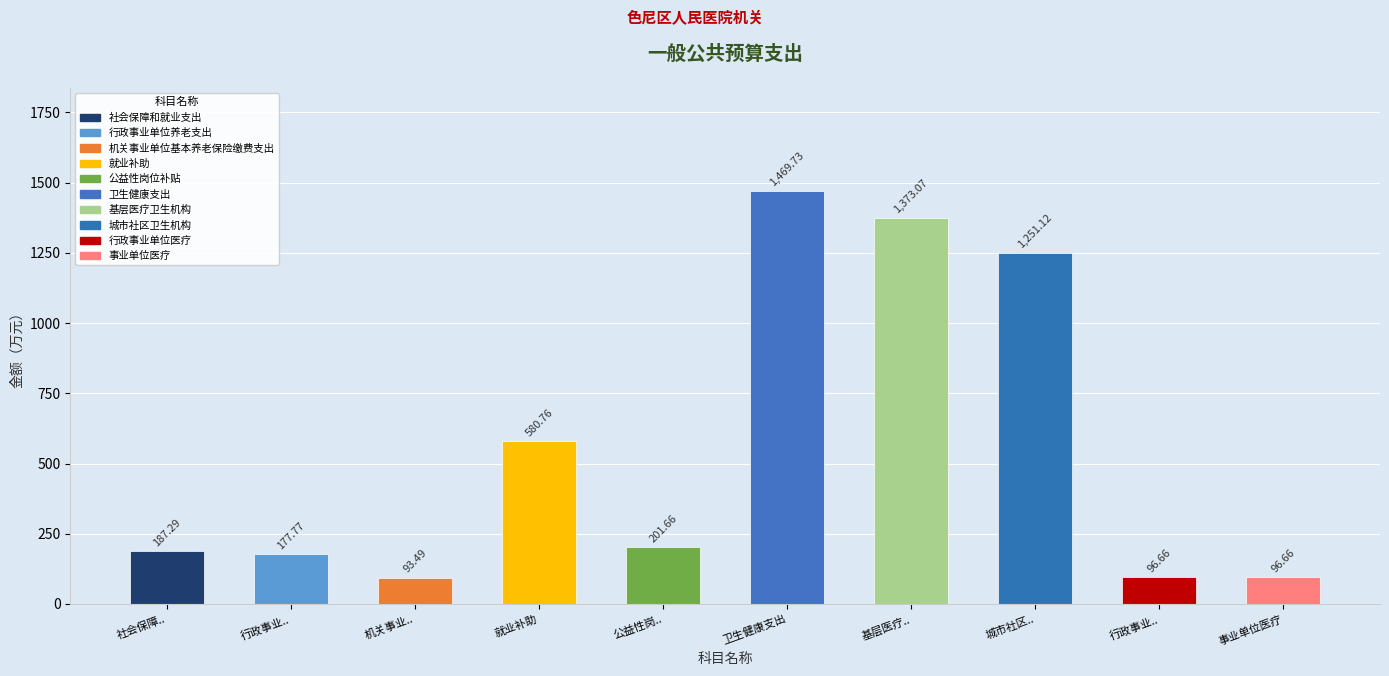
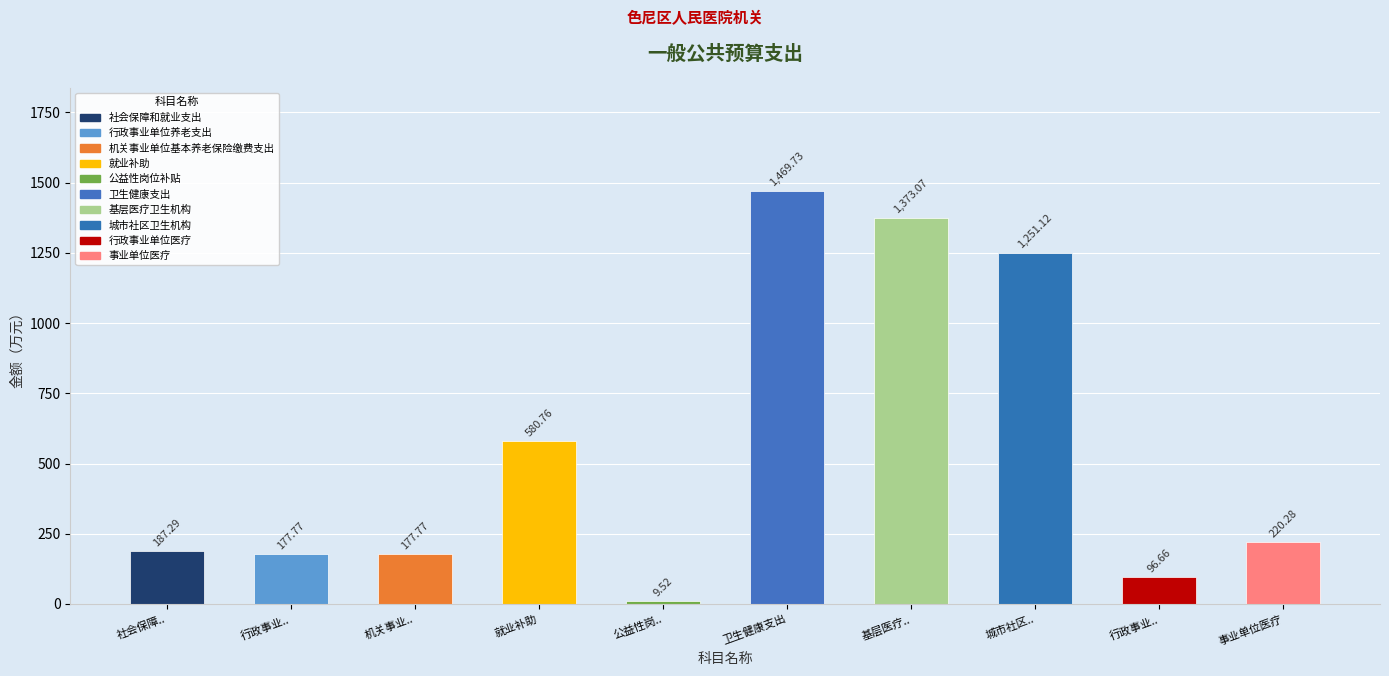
机关事业..: 93.49 -> 177.77
公益性岗..: 201.66 -> 9.52
事业单位医疗: 96.66 -> 220.28
